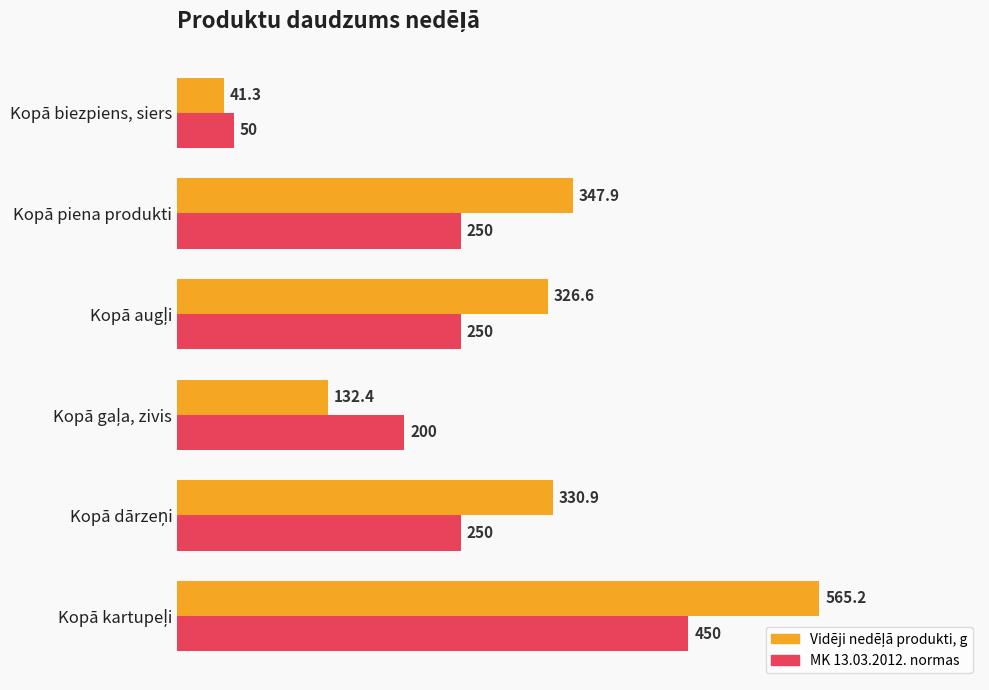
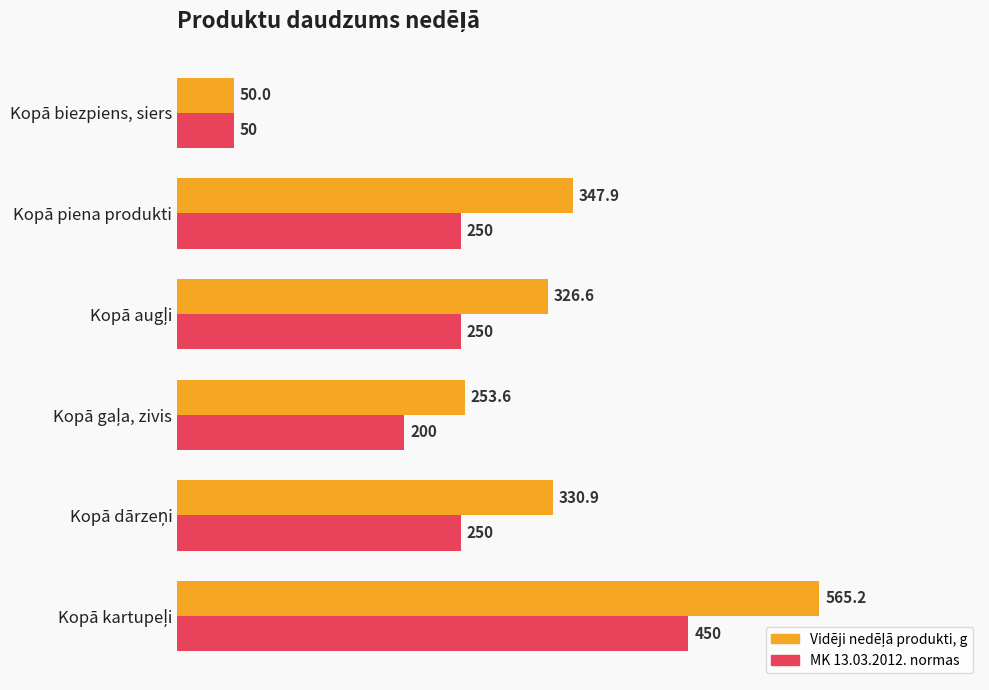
Vidēji nedēļā produkti, g, Kopā biezpiens, siers: 41.3 -> 50.0
Vidēji nedēļā produkti, g, Kopā gaļa, zivis: 132.4 -> 253.6
